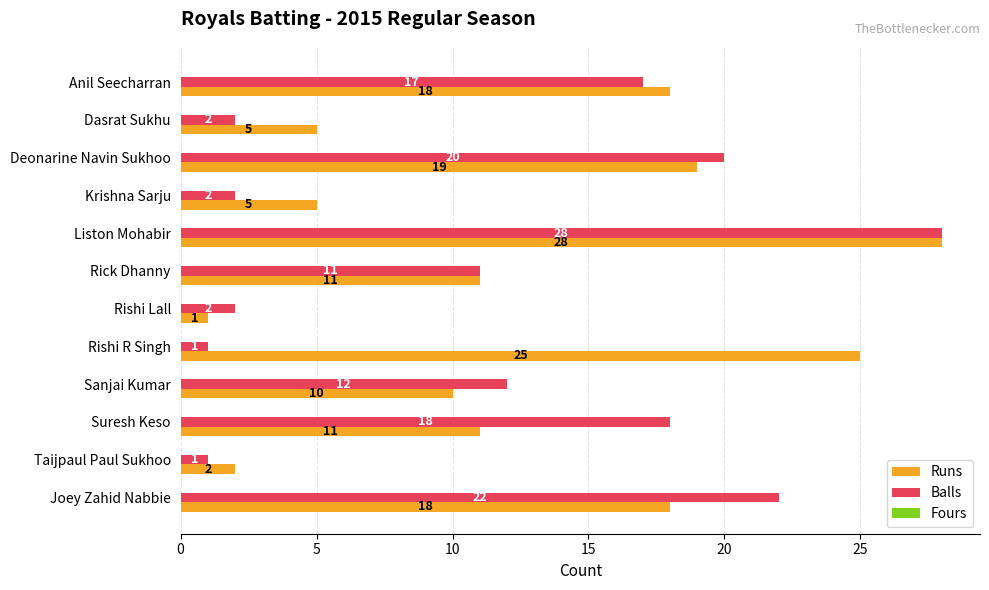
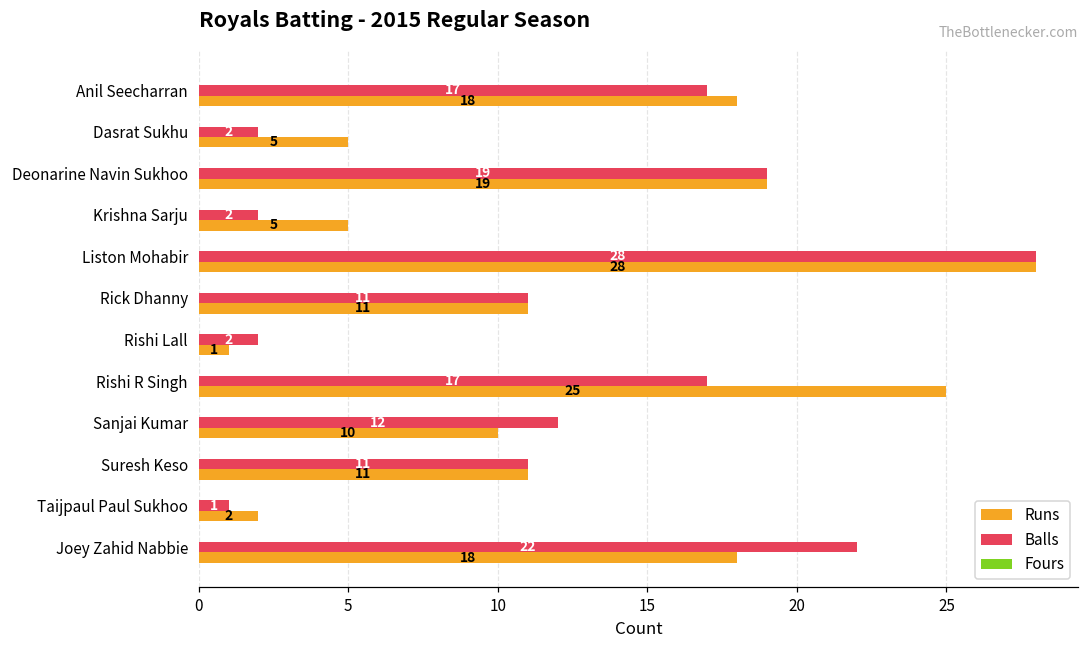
Balls, Deonarine Navin Sukhoo: 20 -> 19
Balls, Rishi R Singh: 1 -> 17
Balls, Suresh Keso: 18 -> 11
